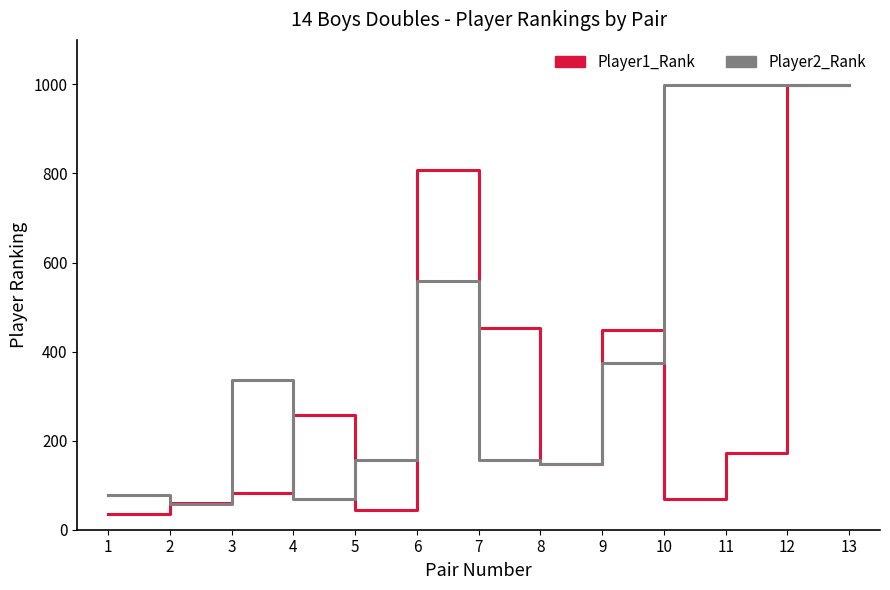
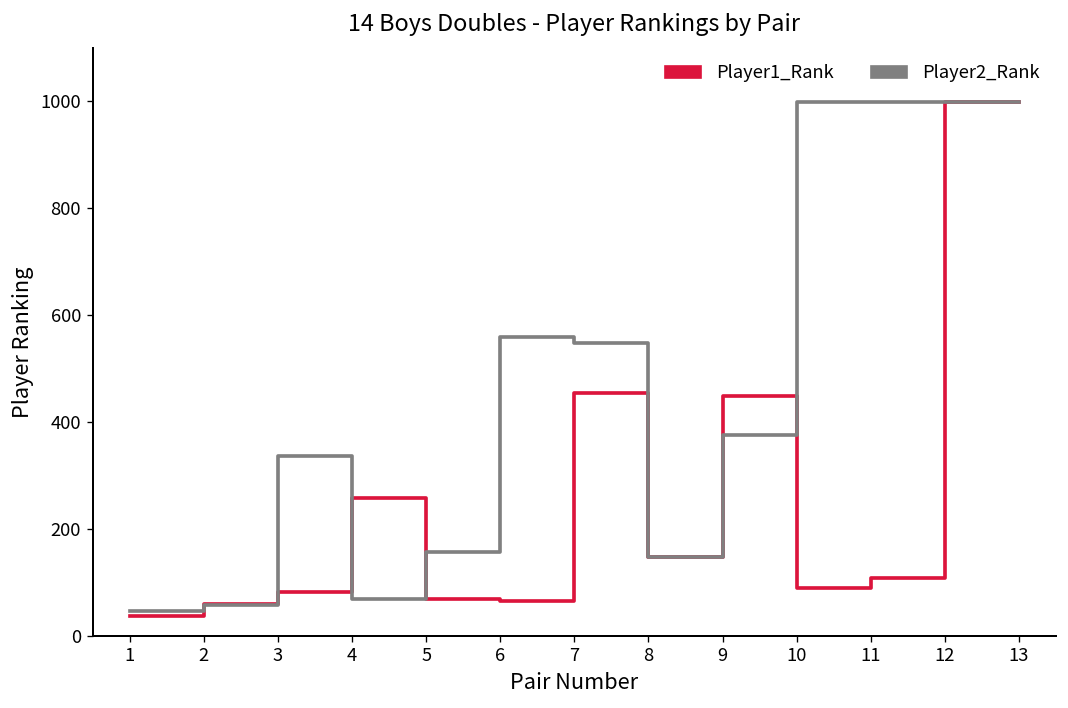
Player2_Rank, 1: 80 -> 50
Player1_Rank, 5: 40 -> 70
Player1_Rank, 6: 810 -> 70
Player2_Rank, 7: 160 -> 550
Player1_Rank, 10: 70 -> 90
Player1_Rank, 11: 170 -> 110
